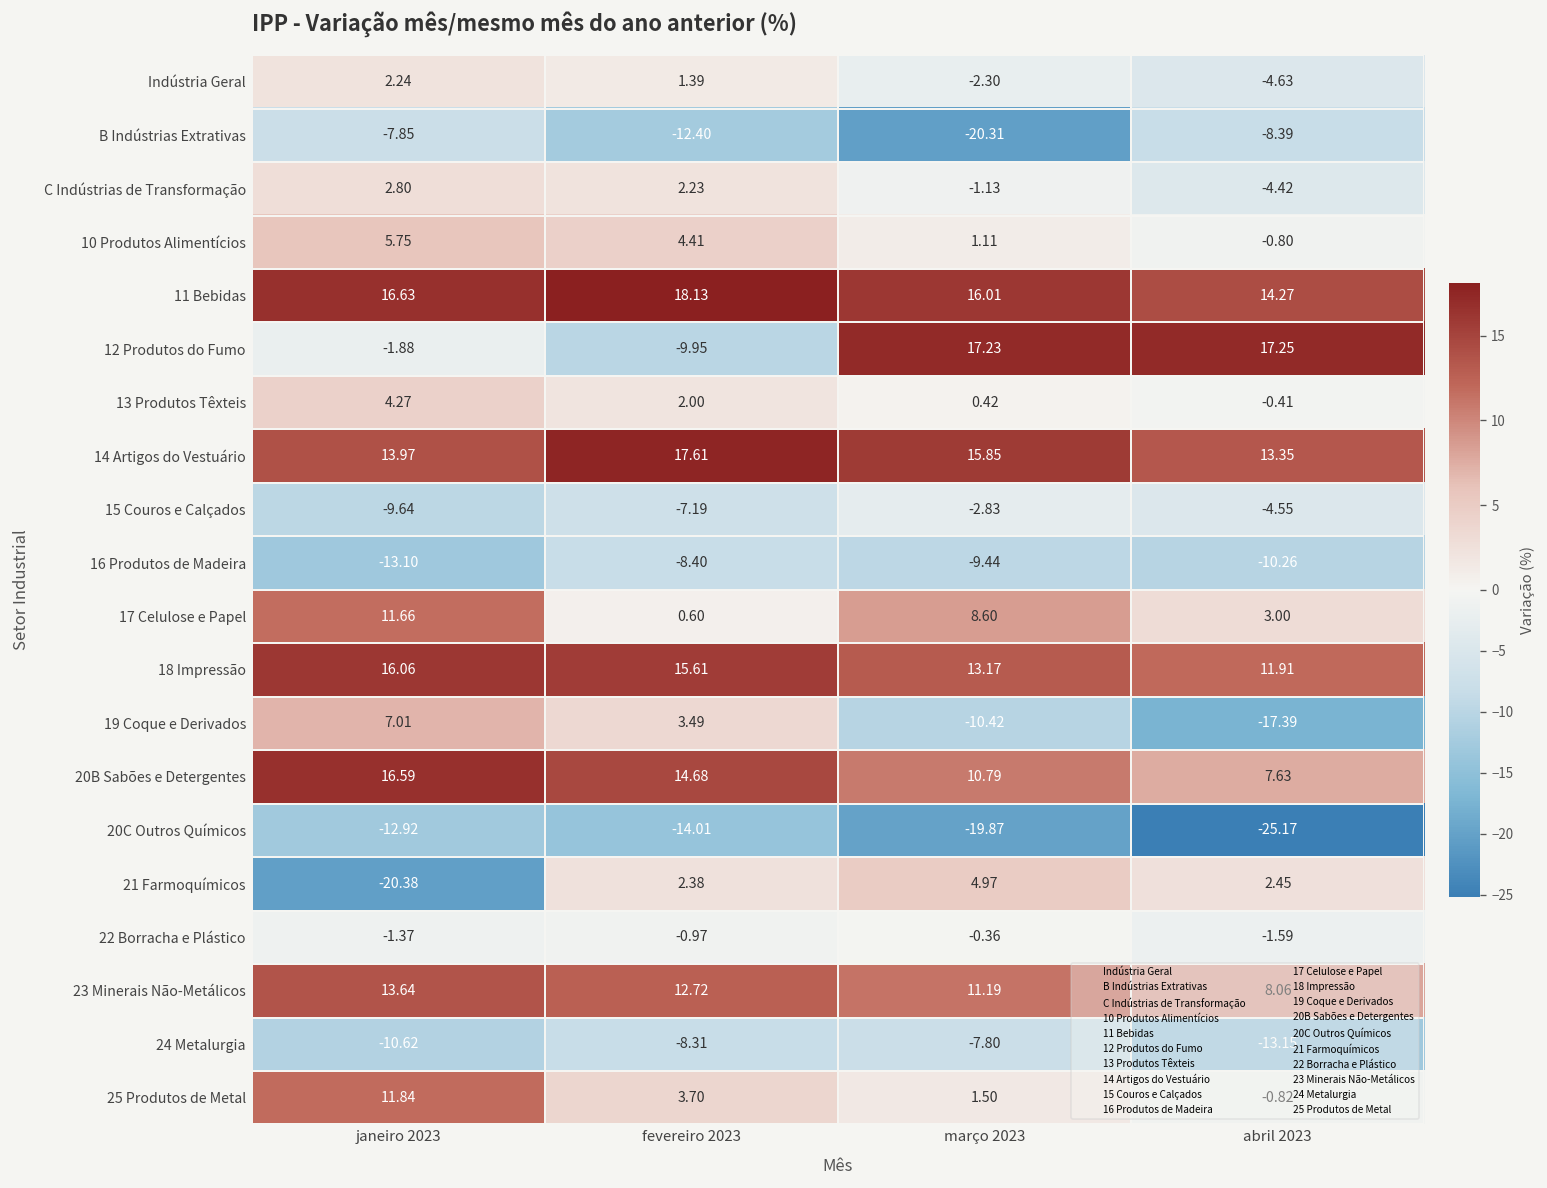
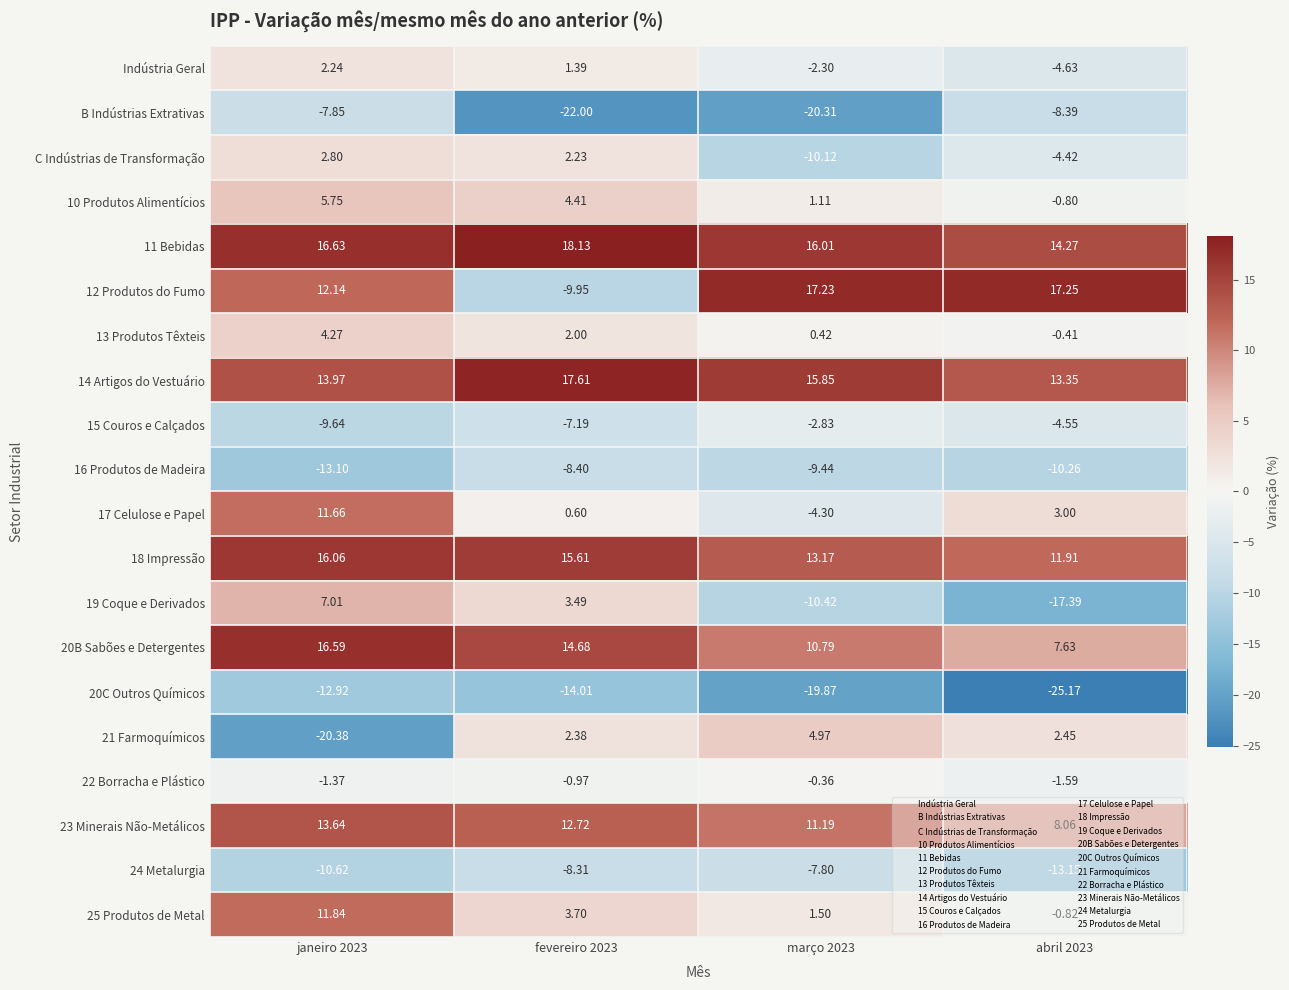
B Indústrias Extrativas, fevereiro 2023: -12.40 -> -22.00
C Indústrias de Transformação, março 2023: -1.13 -> -10.12
12 Produtos do Fumo, janeiro 2023: -1.88 -> 12.14
17 Celulose e Papel, março 2023: 8.60 -> -4.30
